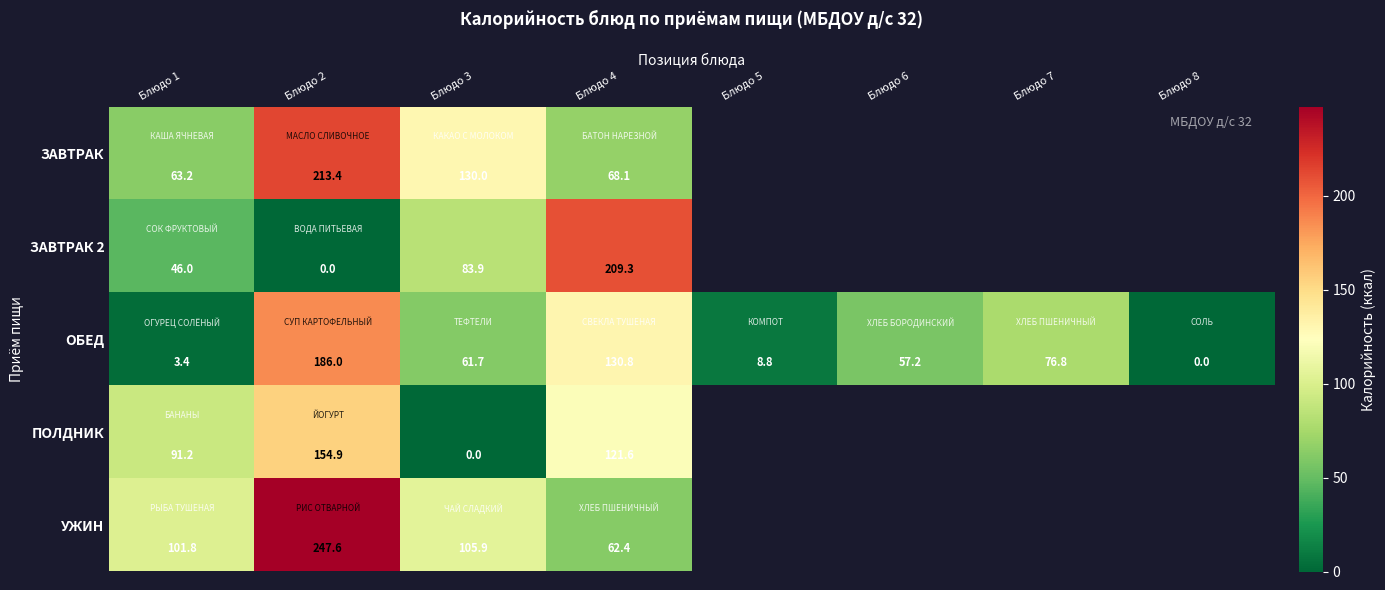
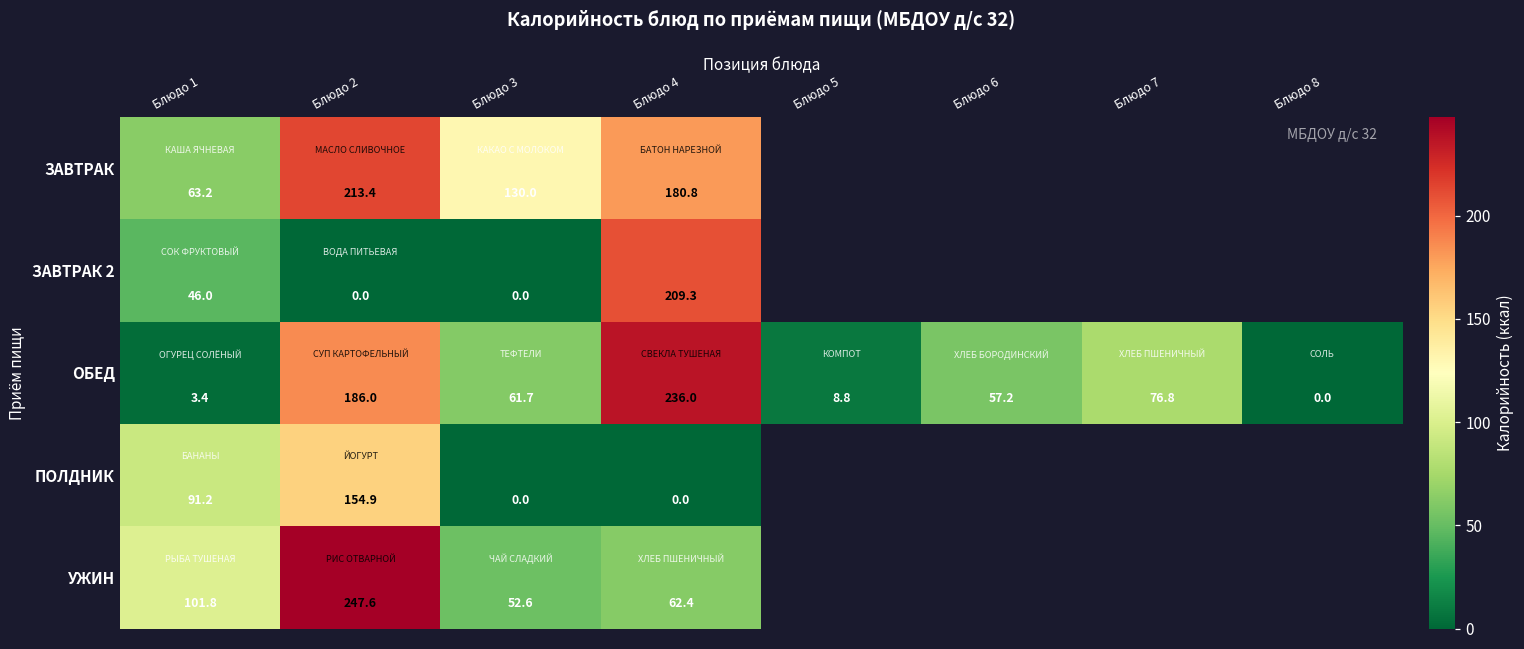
ЗАВТРАК, Блюдо 4: 68.1 -> 180.8
ЗАВТРАК 2, Блюдо 3: 83.9 -> 0.0
ОБЕД, Блюдо 4: 130.8 -> 236.0
ПОЛДНИК, Блюдо 4: 121.6 -> 0.0
УЖИН, Блюдо 3: 105.9 -> 52.6
